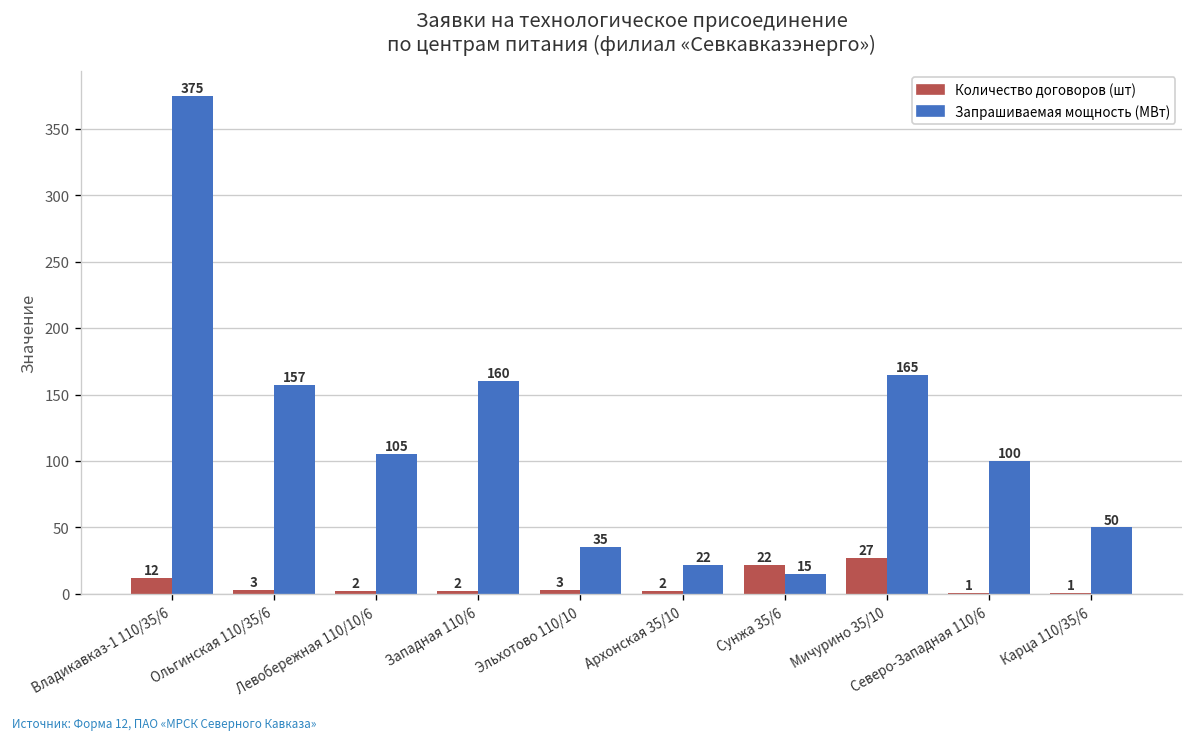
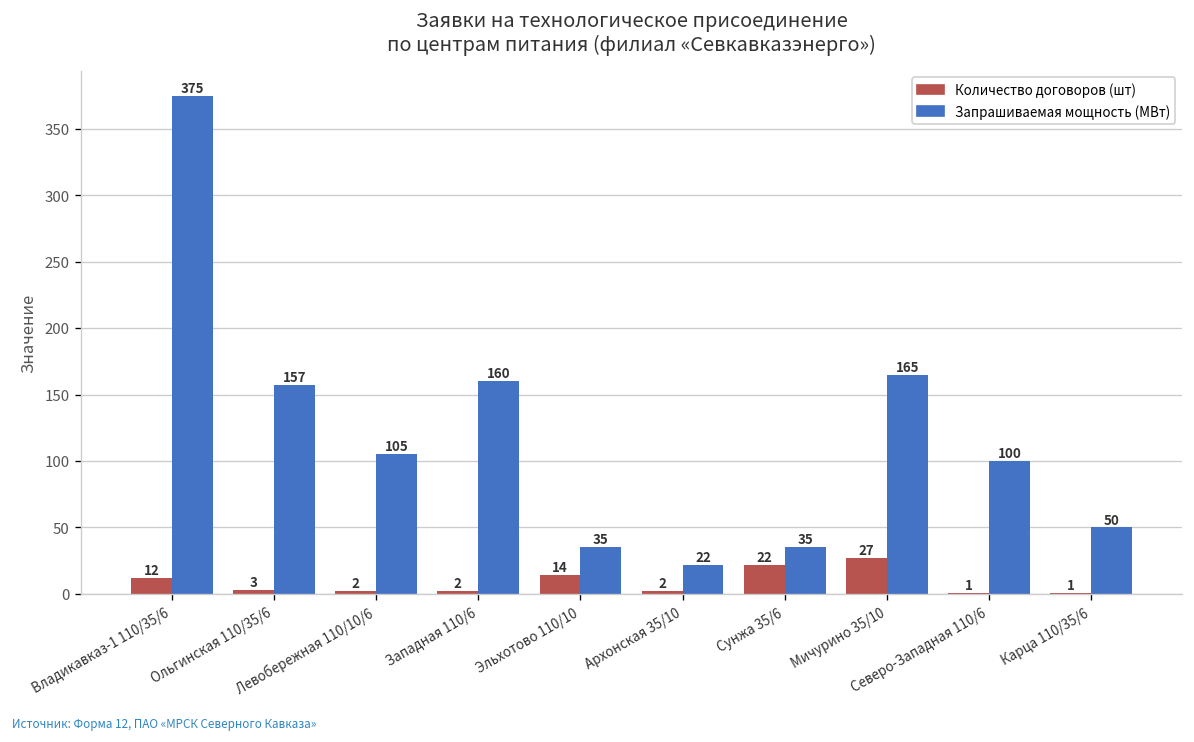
Количество договоров (шт), Эльхотово 110/10: 3 -> 14
Запрашиваемая мощность (МВт), Сунжа 35/6: 15 -> 35
